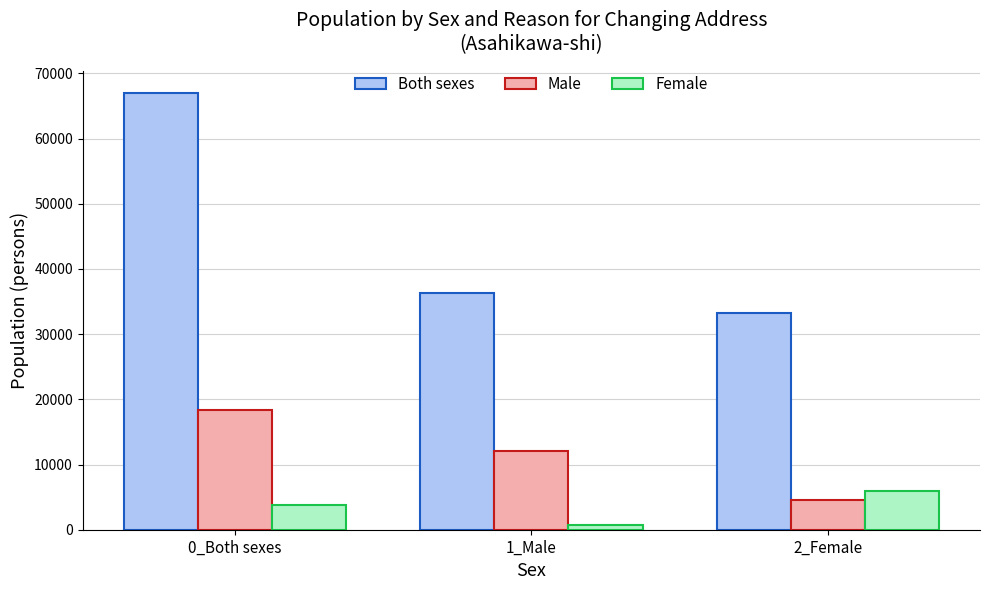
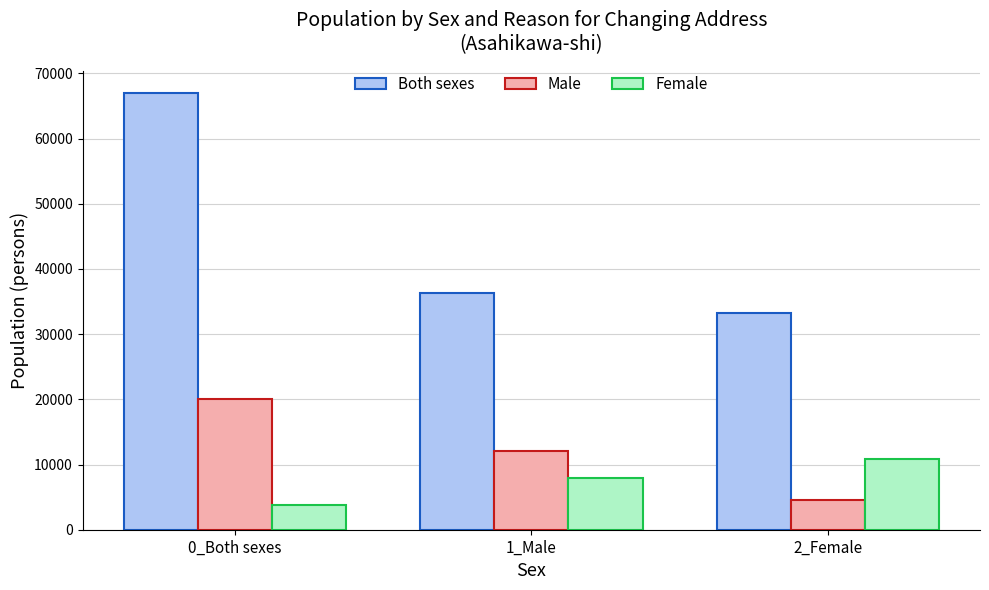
Male, 0_Both sexes: 18000 -> 20000
Female, 1_Male: 1000 -> 8000
Female, 2_Female: 6000 -> 11000
